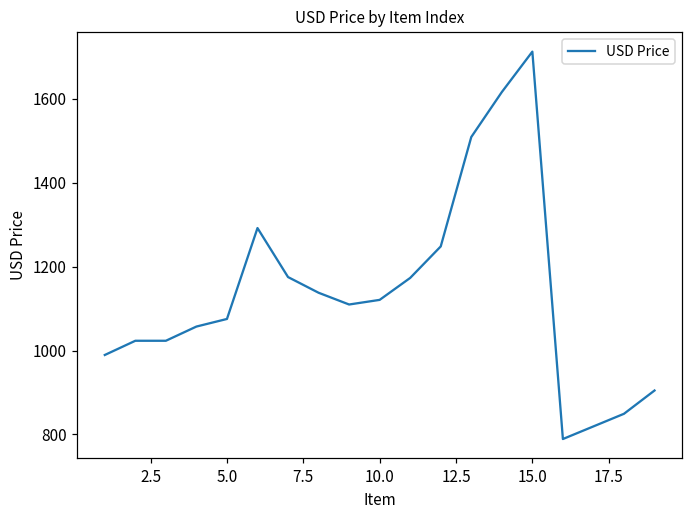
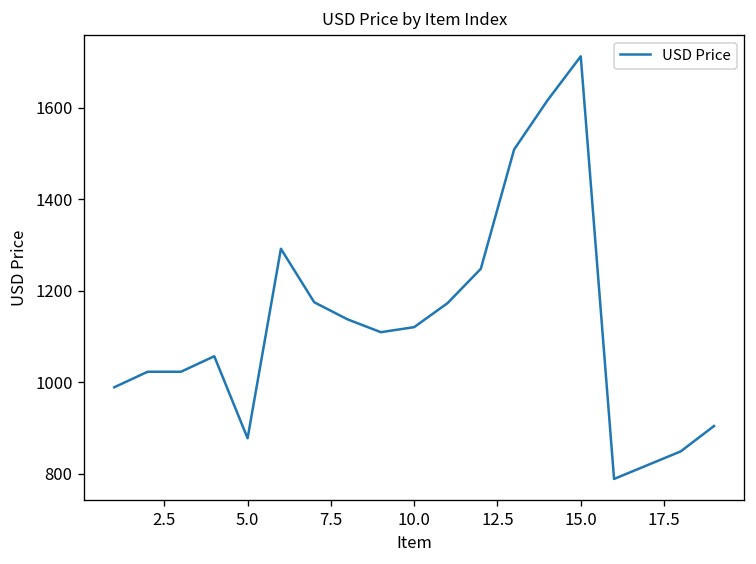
5.0: 1080 -> 880
